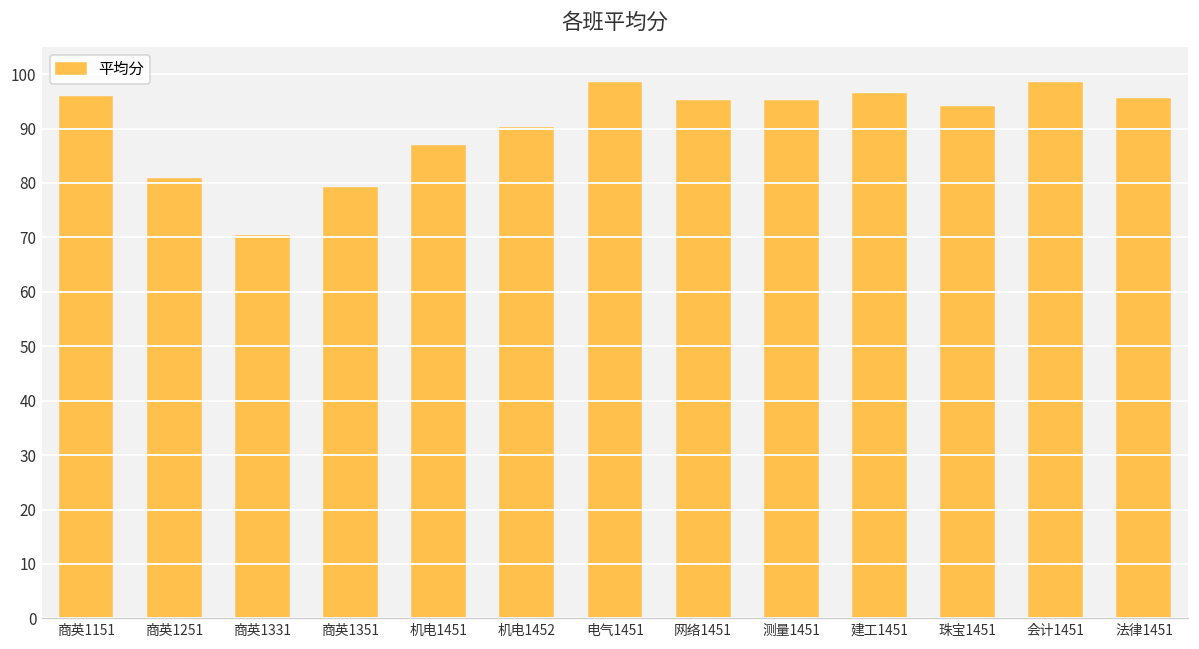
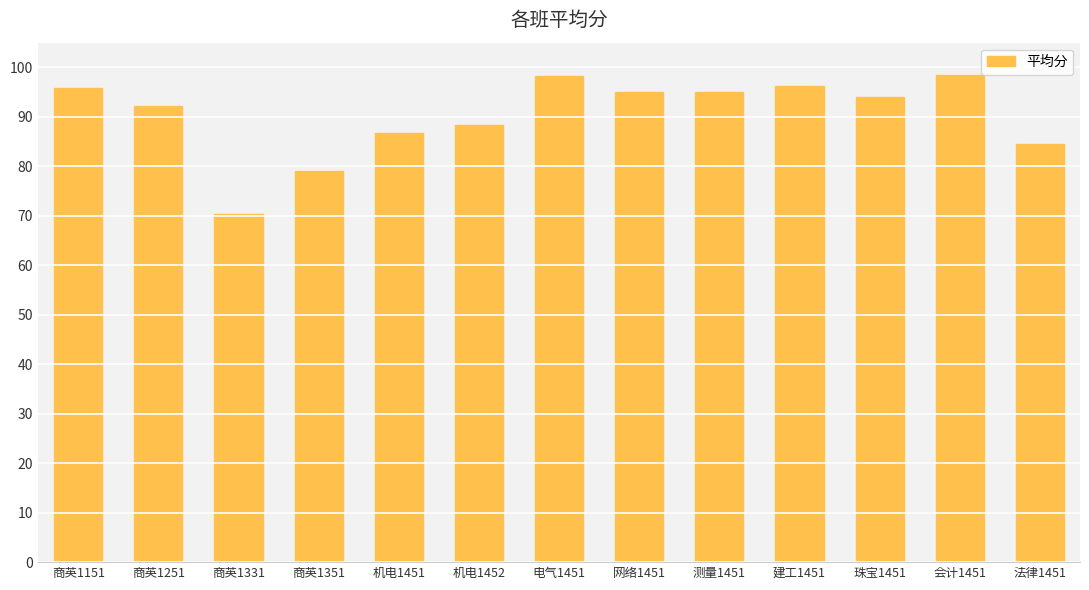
商英1251: 81 -> 92
机电1452: 90 -> 88
法律1451: 96 -> 85
